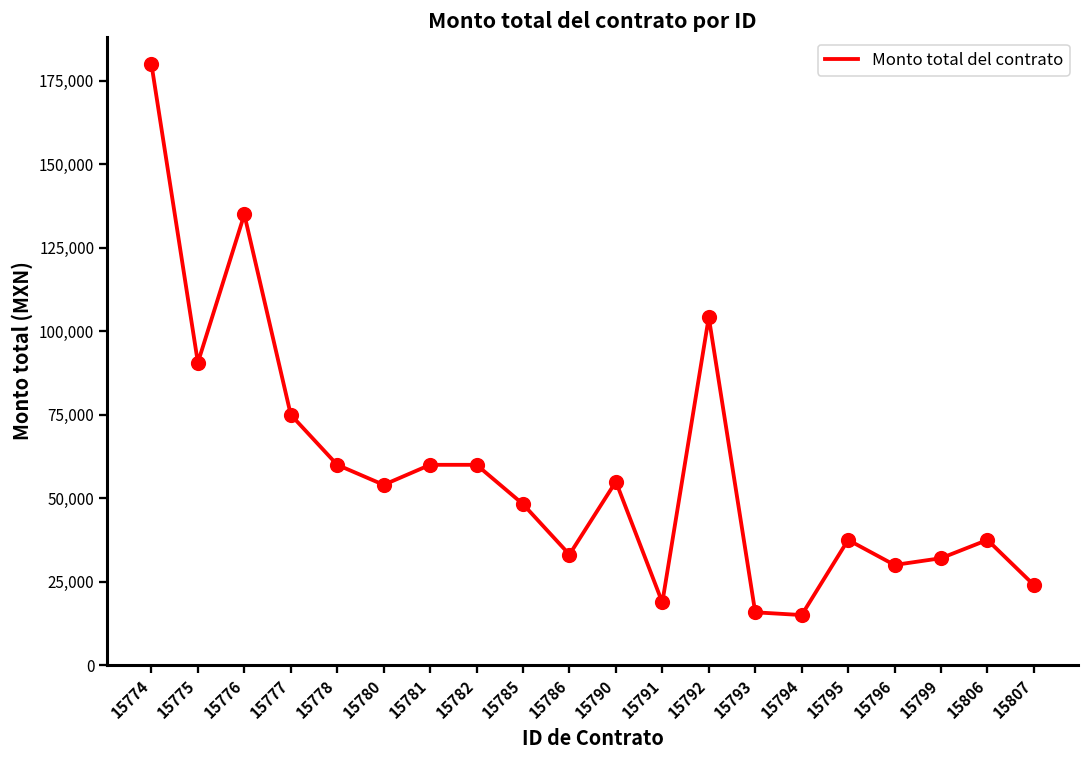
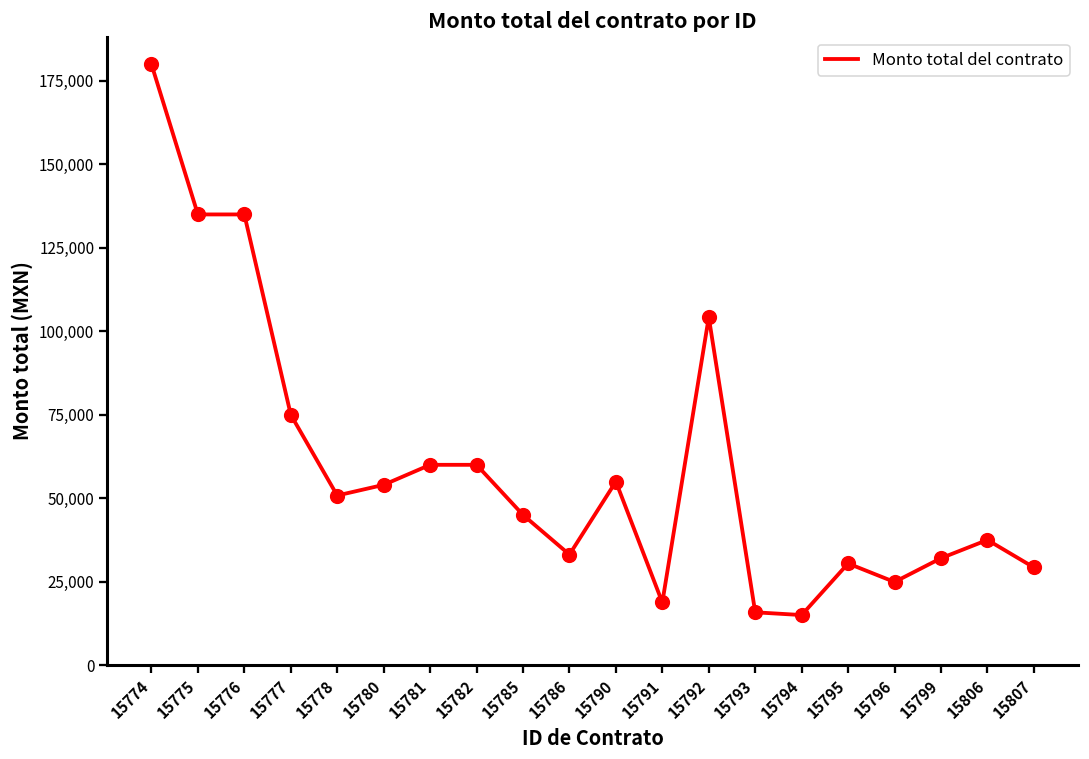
15775: 91,000 -> 135,000
15778: 60,000 -> 51,000
15785: 48,000 -> 45,000
15795: 38,000 -> 30,000
15796: 30,000 -> 25,000
15807: 24,000 -> 29,000
